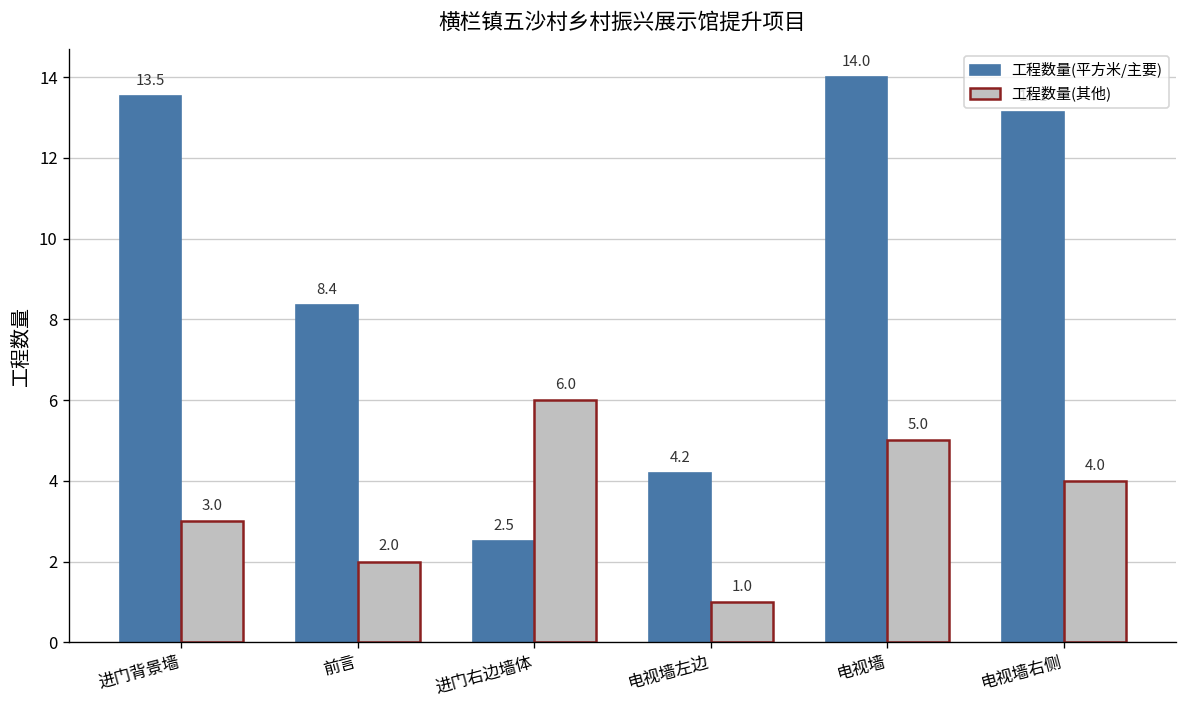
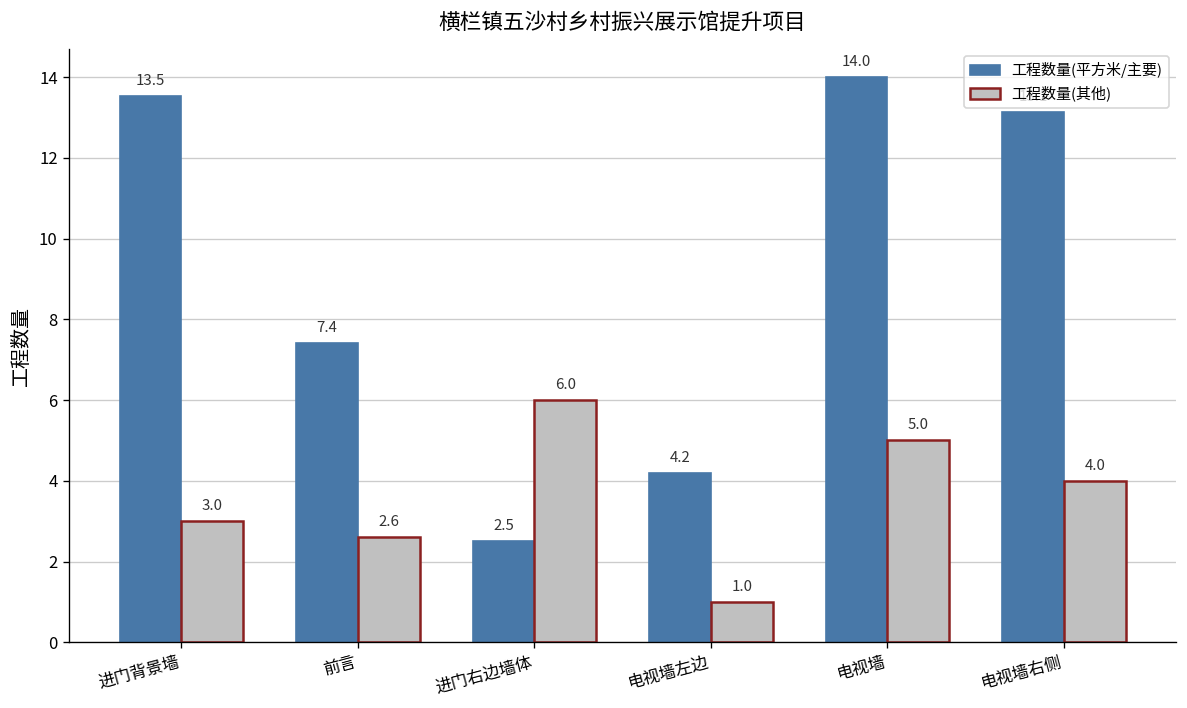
工程数量(平方米/主要), 前言: 8.4 -> 7.4
工程数量(其他), 前言: 2.0 -> 2.6
